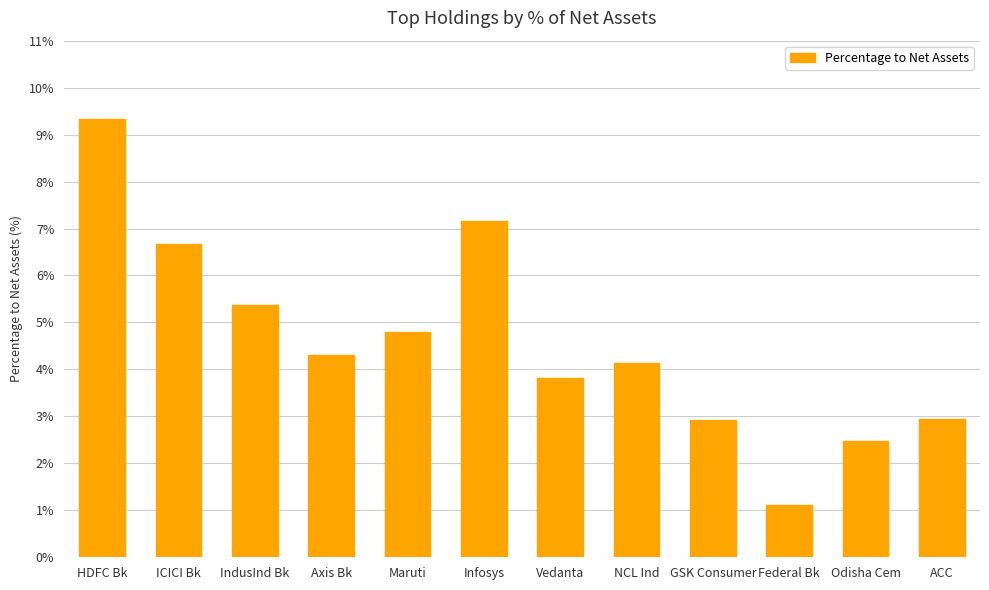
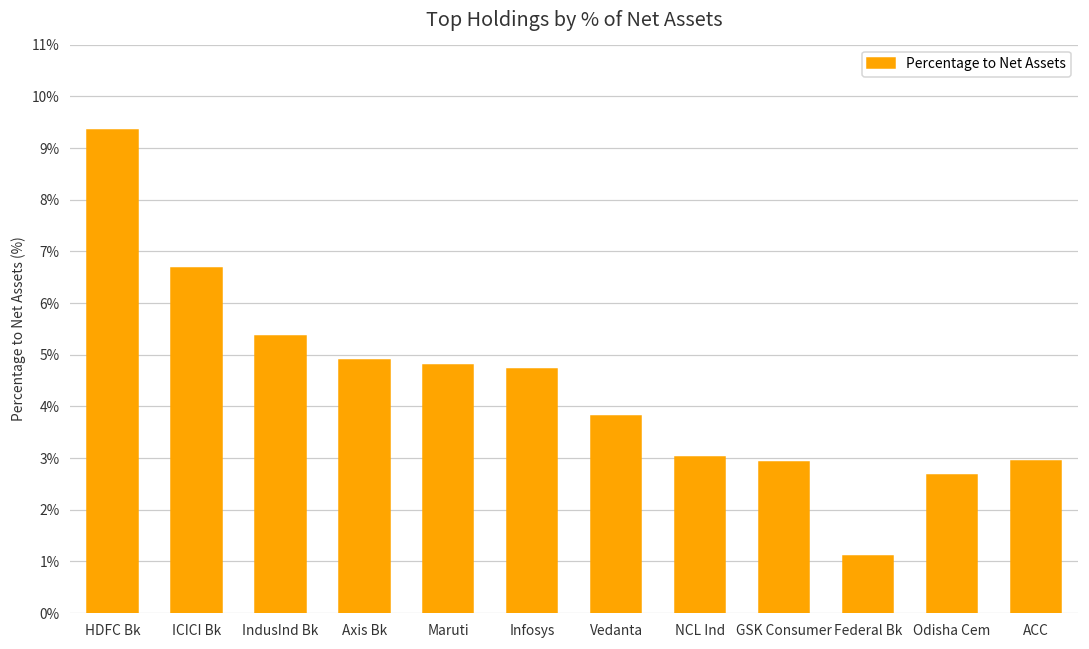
Axis Bk: 4.3% -> 4.9%
Infosys: 7.2% -> 4.7%
NCL Ind: 4.1% -> 3.0%
Odisha Cem: 2.5% -> 2.7%
